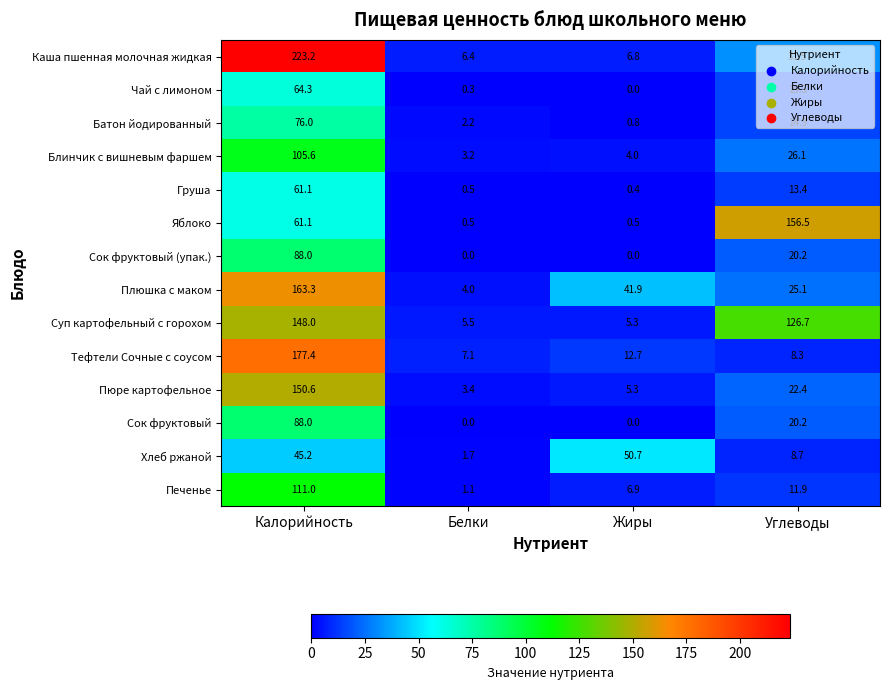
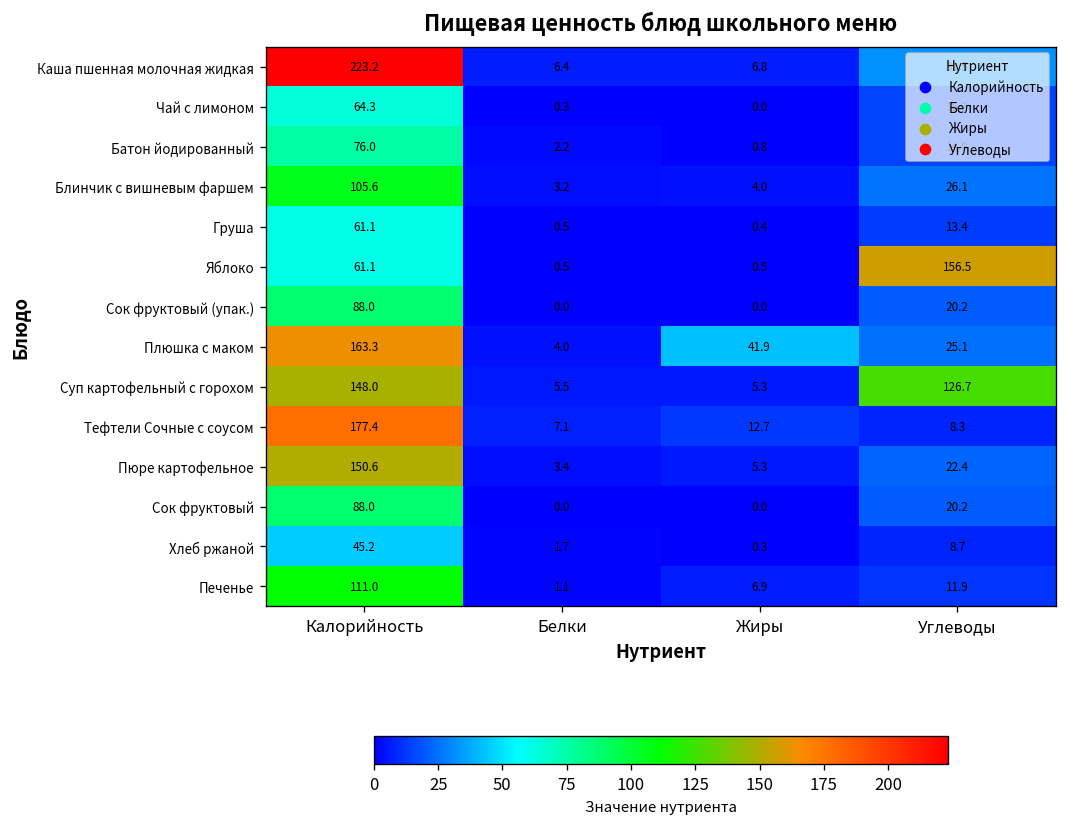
Хлеб ржаной, Жиры: 50.7 -> 0.3
